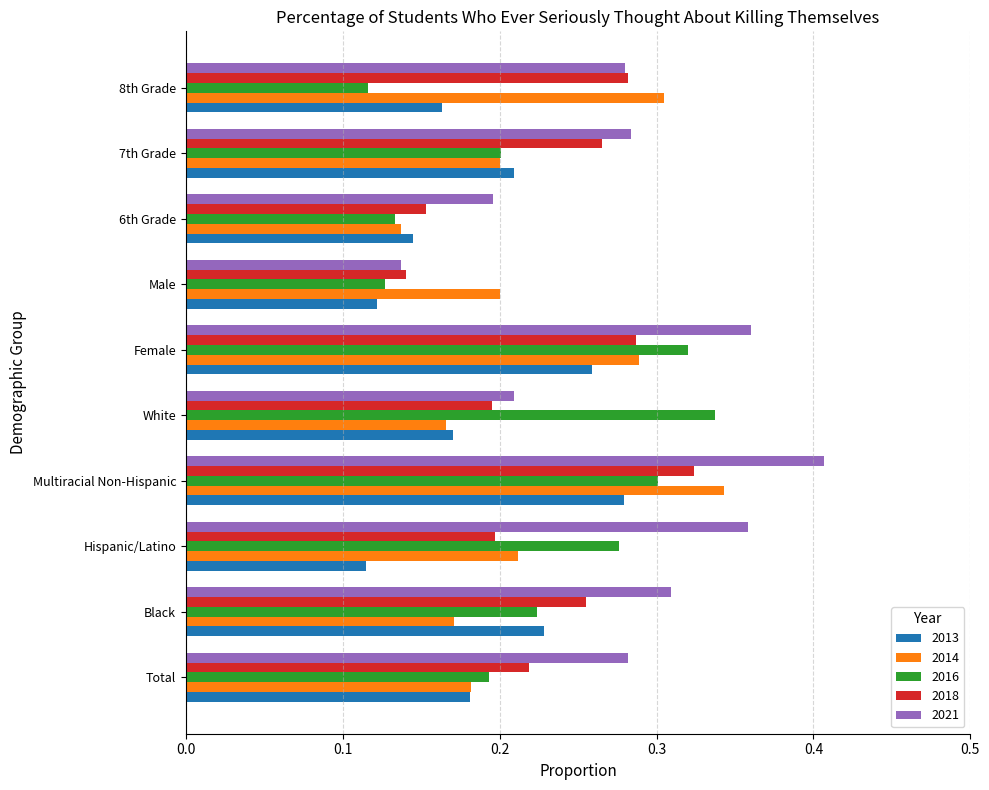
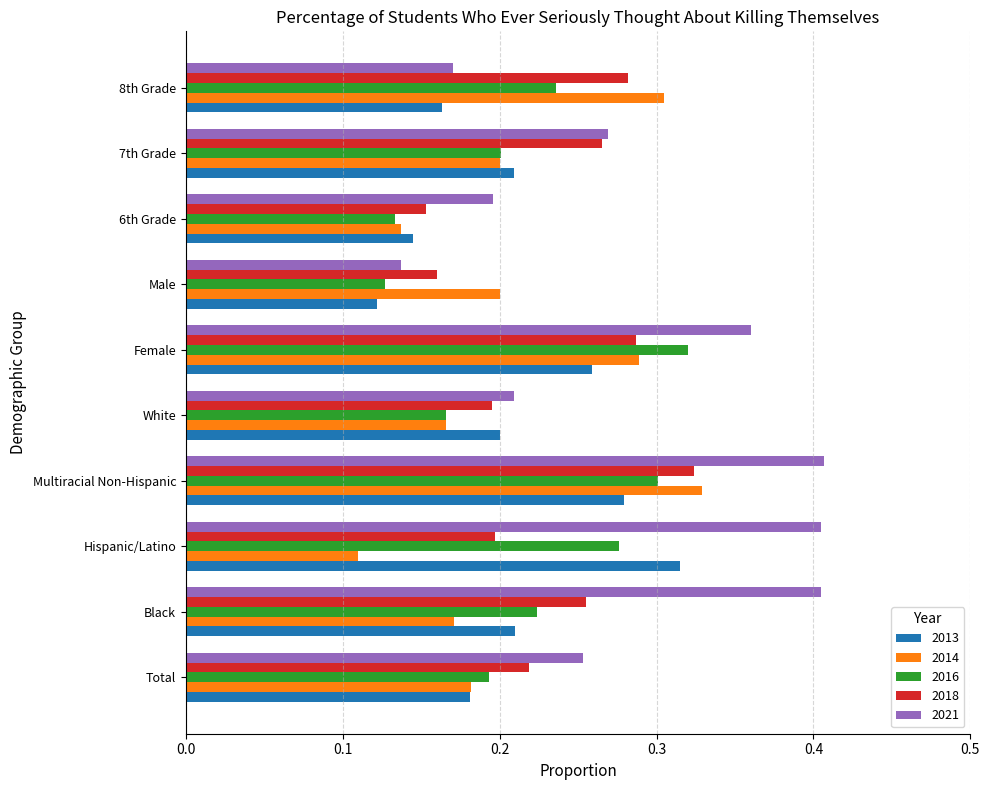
2021, 8th Grade: 0.28 -> 0.17
2016, 8th Grade: 0.116 -> 0.236
2021, 7th Grade: 0.284 -> 0.269
2018, Male: 0.14 -> 0.16
2016, White: 0.337 -> 0.166
2013, White: 0.17 -> 0.20
2014, Multiracial Non-Hispanic: 0.343 -> 0.329
2021, Hispanic/Latino: 0.358 -> 0.405
2014, Hispanic/Latino: 0.212 -> 0.110
2013, Hispanic/Latino: 0.115 -> 0.315
2021, Black: 0.309 -> 0.405
2013, Black: 0.228 -> 0.210
2021, Total: 0.282 -> 0.253
